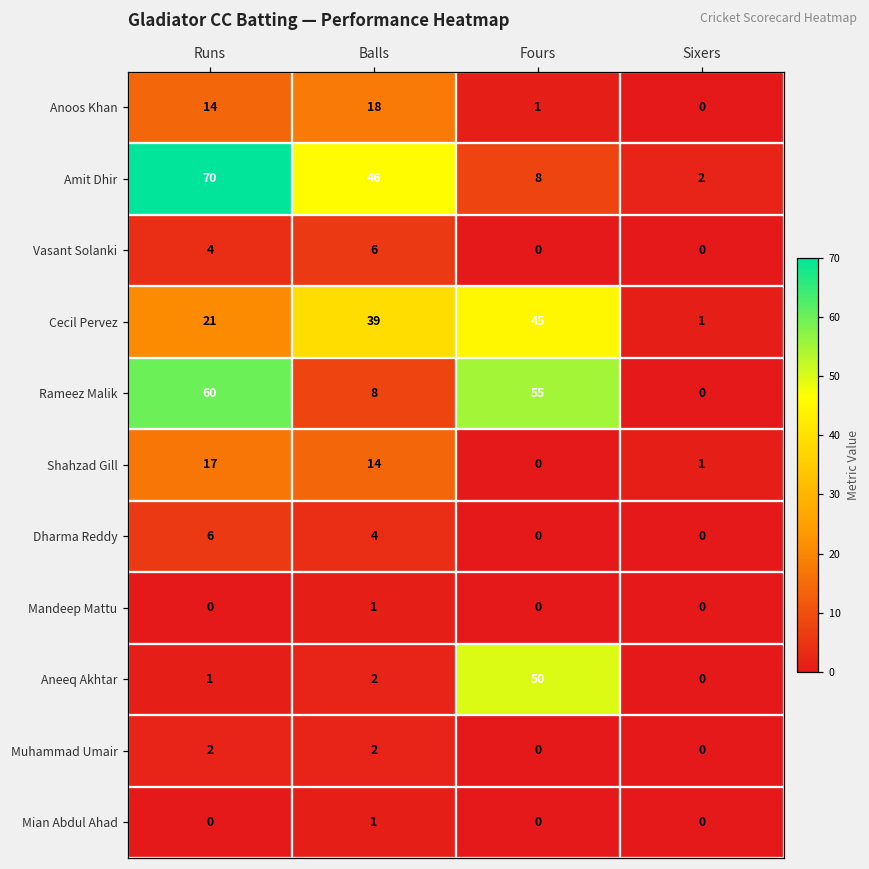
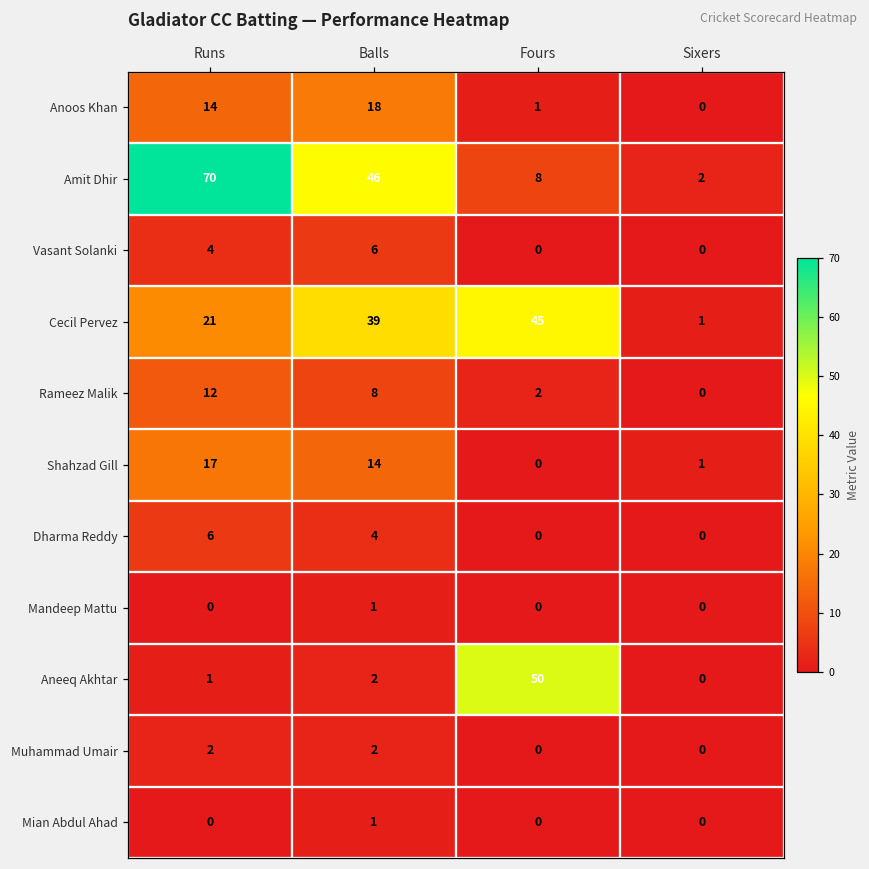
Rameez Malik, Runs: 60 -> 12
Rameez Malik, Fours: 55 -> 2
